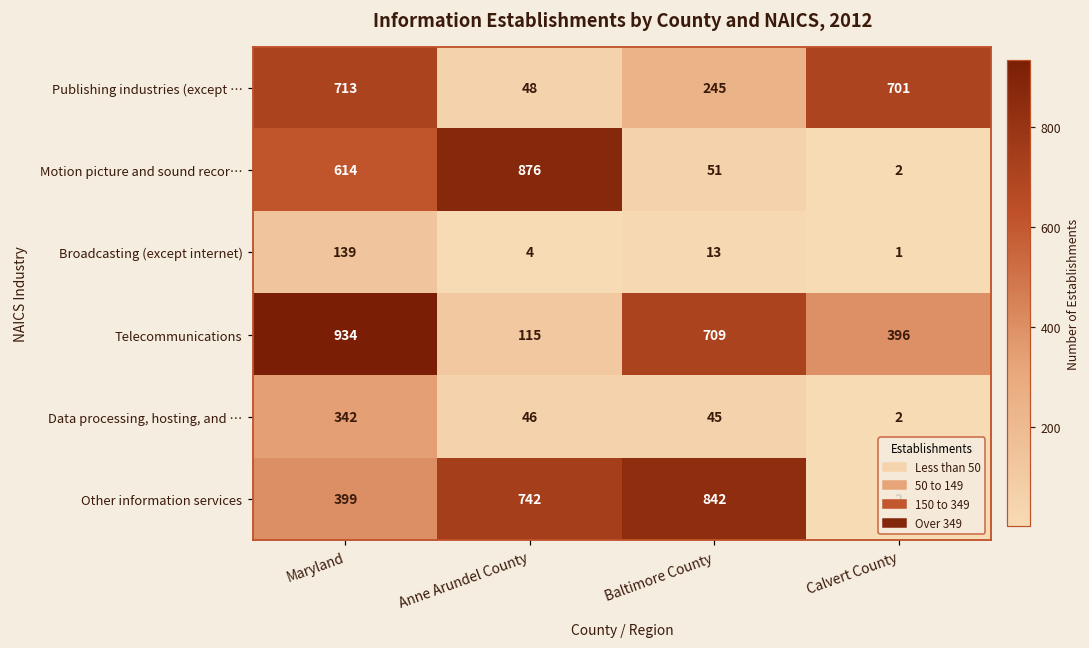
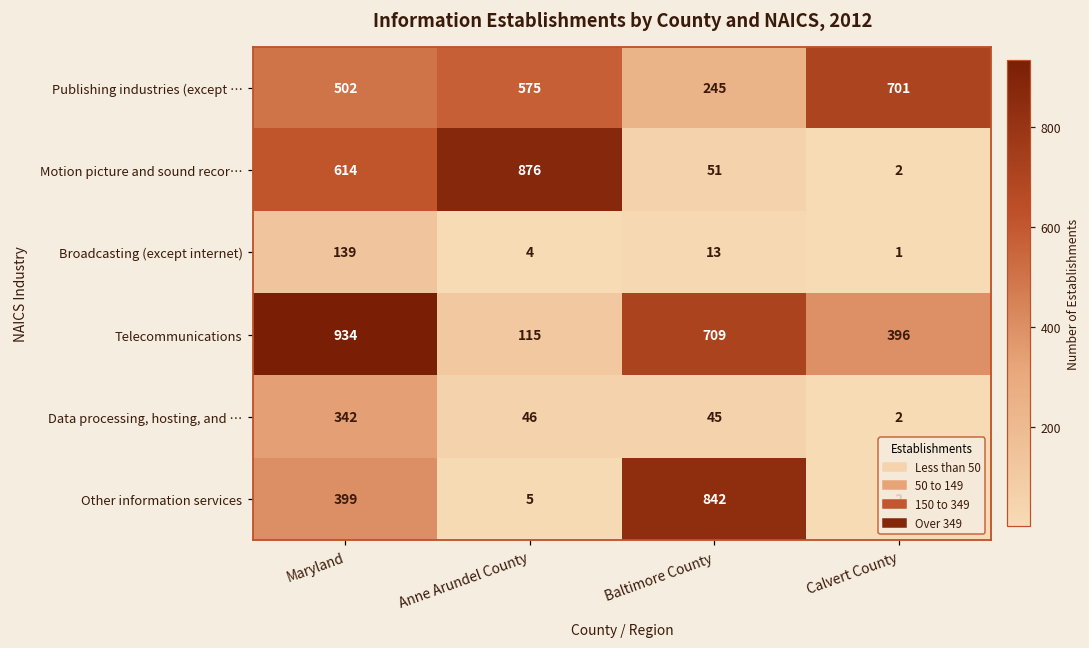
Publishing industries (except …, Maryland: 713 -> 502
Publishing industries (except …, Anne Arundel County: 48 -> 575
Other information services, Anne Arundel County: 742 -> 5
